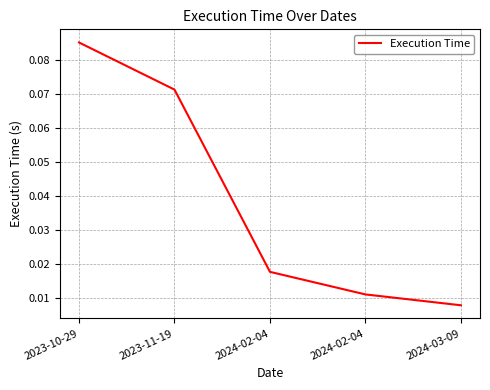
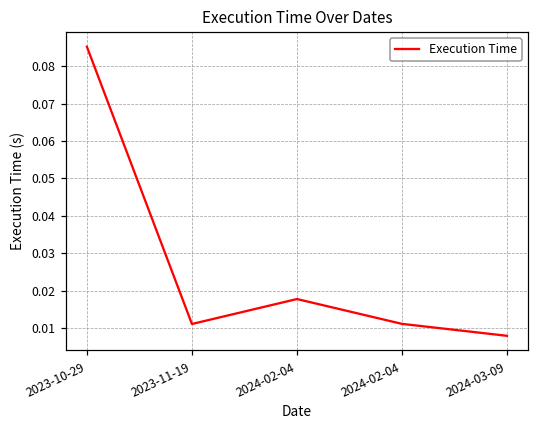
2023-11-19: 0.071 -> 0.011
